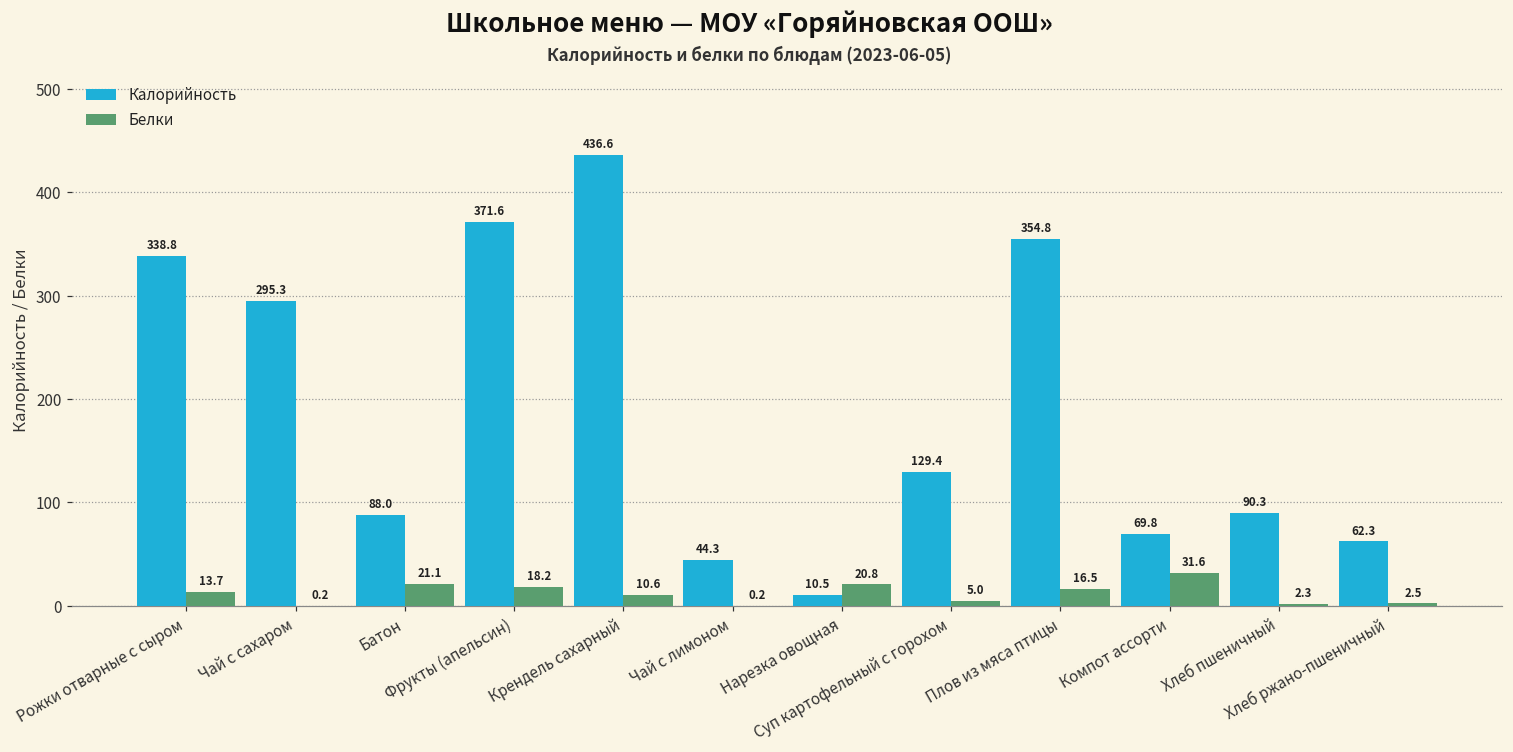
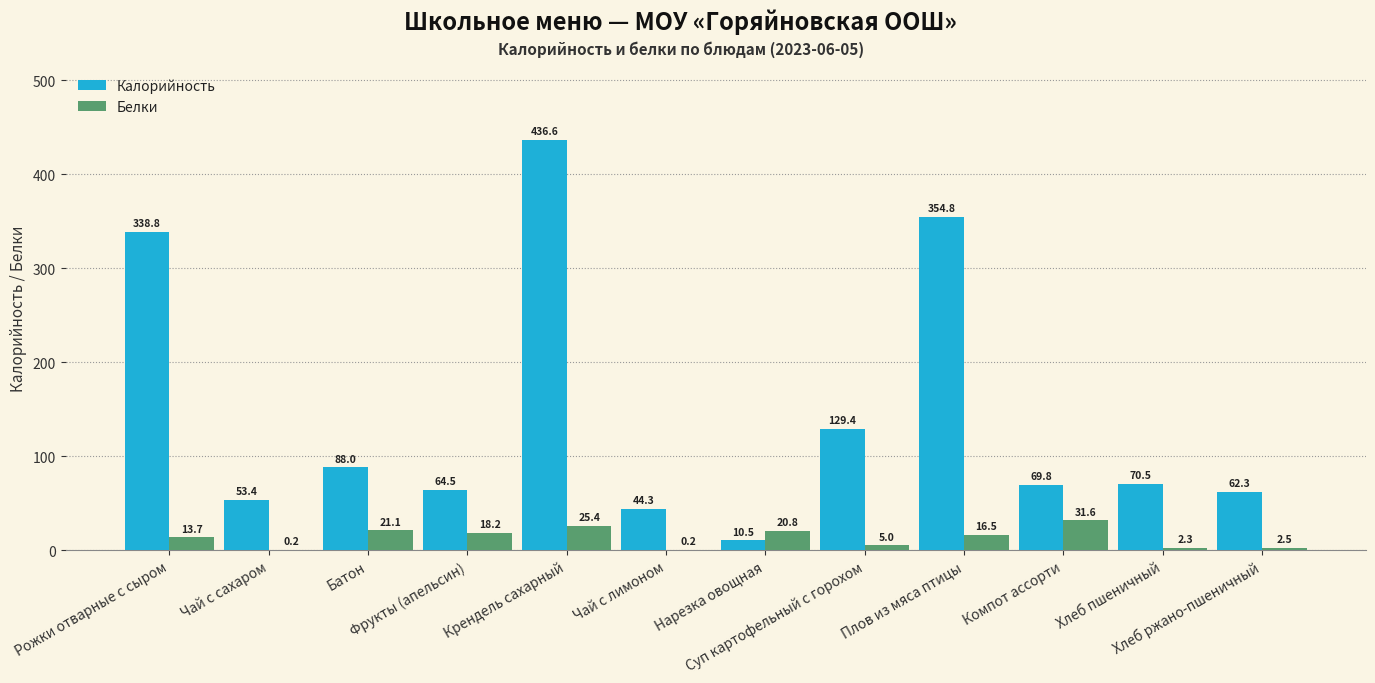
Калорийность, Чай с сахаром: 295.3 -> 53.4
Калорийность, Фрукты (апельсин): 371.6 -> 64.5
Белки, Крендель сахарный: 10.6 -> 25.4
Калорийность, Хлеб пшеничный: 90.3 -> 70.5
